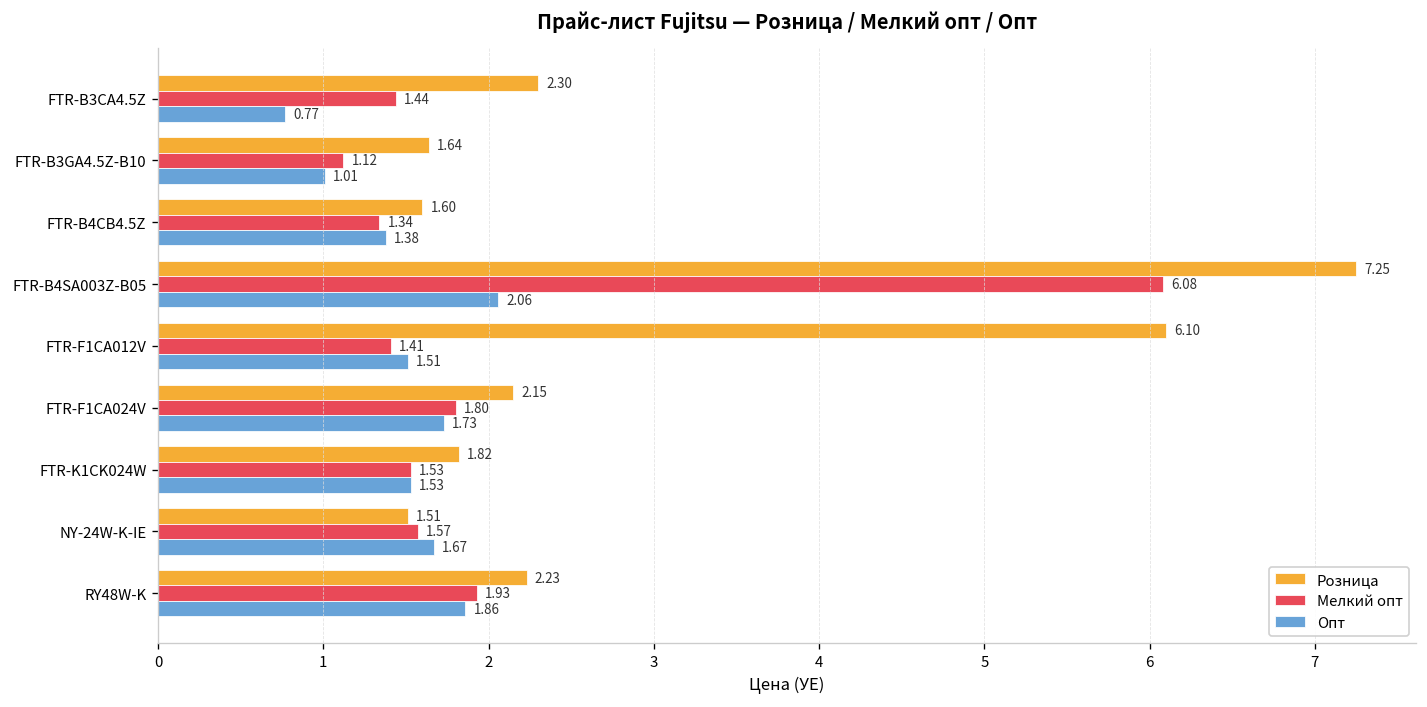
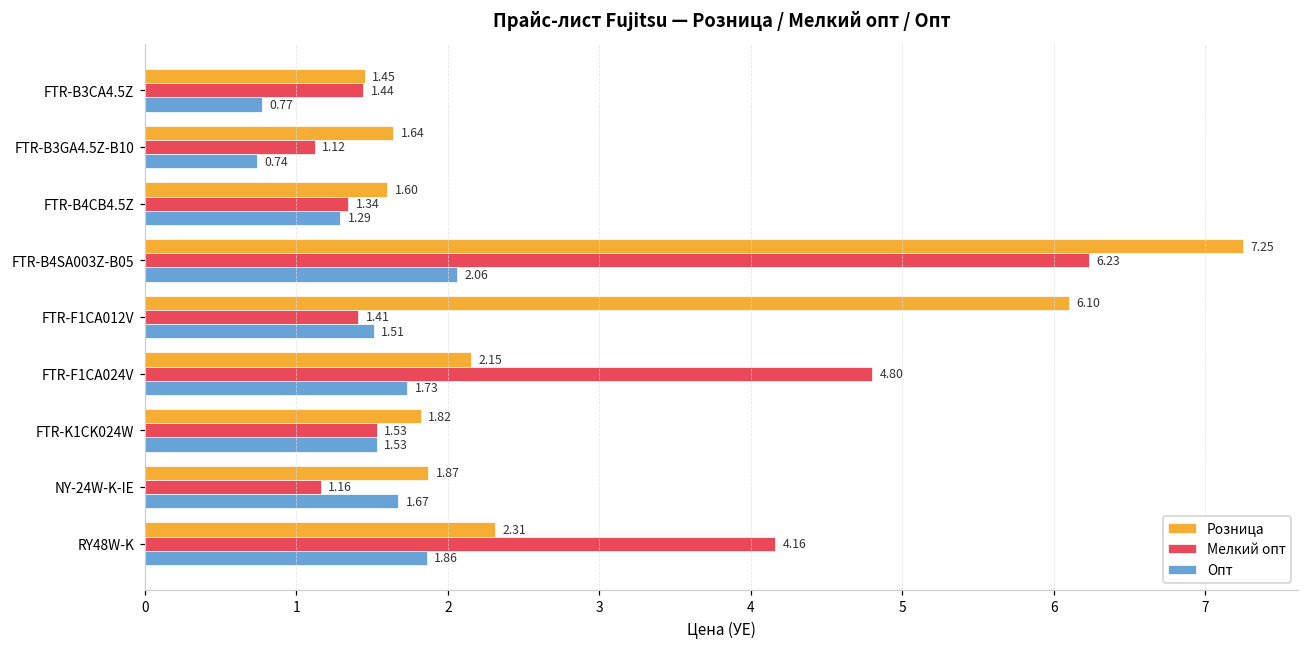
Розница, FTR-B3CA4.5Z: 2.30 -> 1.45
Опт, FTR-B3GA4.5Z-B10: 1.01 -> 0.74
Опт, FTR-B4CB4.5Z: 1.38 -> 1.29
Мелкий опт, FTR-B4SA003Z-B05: 6.08 -> 6.23
Мелкий опт, FTR-F1CA024V: 1.80 -> 4.80
Розница, NY-24W-K-IE: 1.51 -> 1.87
Мелкий опт, NY-24W-K-IE: 1.57 -> 1.16
Розница, RY48W-K: 2.23 -> 2.31
Мелкий опт, RY48W-K: 1.93 -> 4.16
